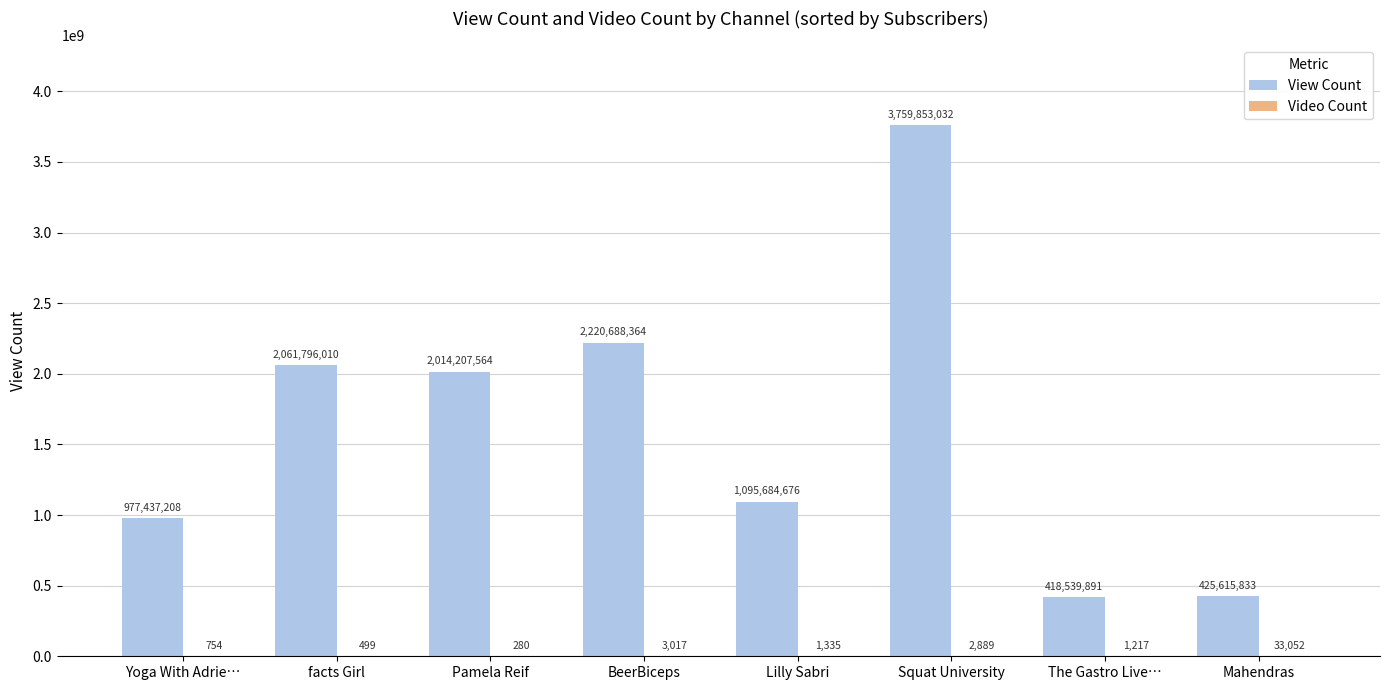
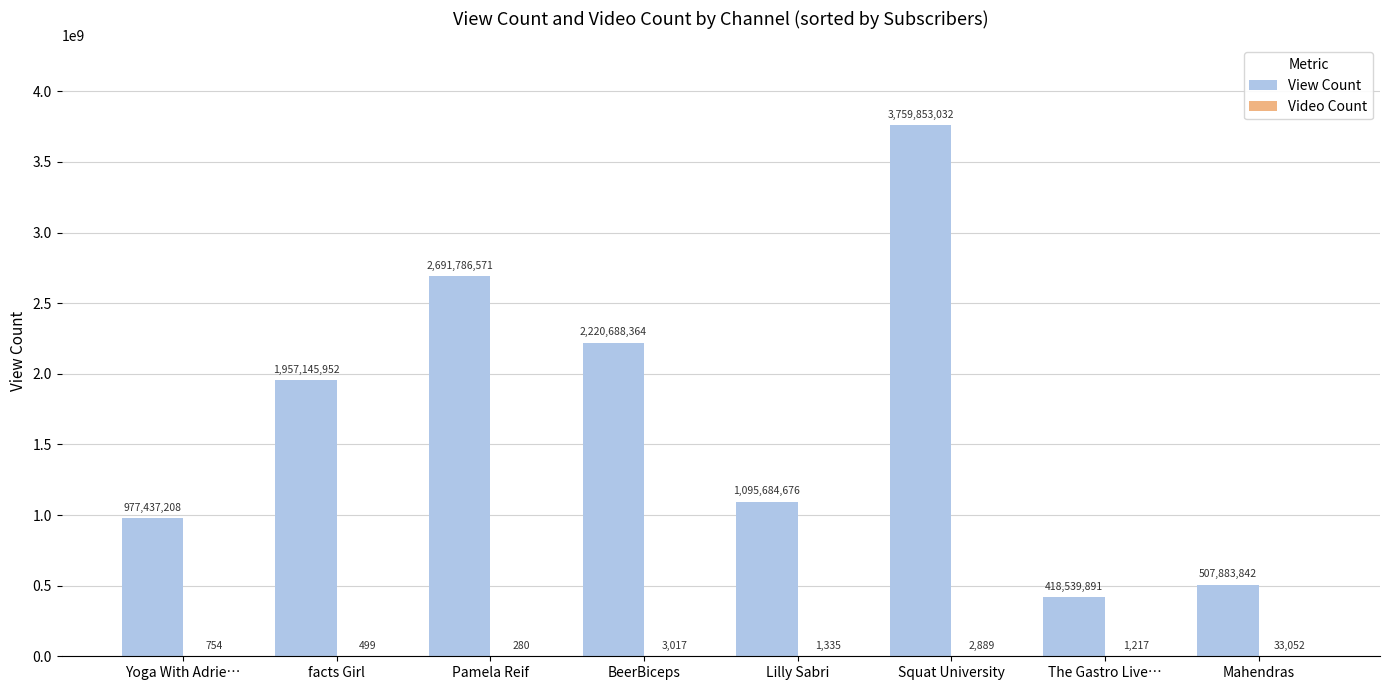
View Count, facts Girl: 2,061,796,010 -> 1,957,145,952
View Count, Pamela Reif: 2,014,207,564 -> 2,691,786,571
View Count, Mahendras: 425,615,833 -> 507,883,842
